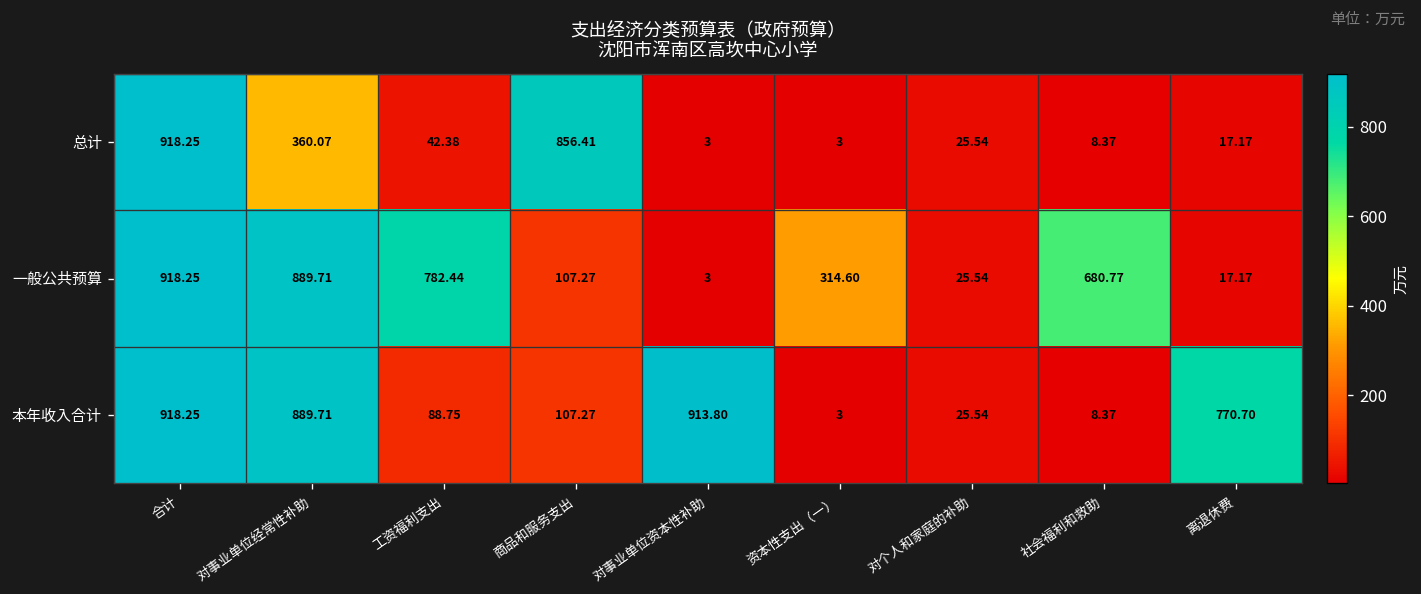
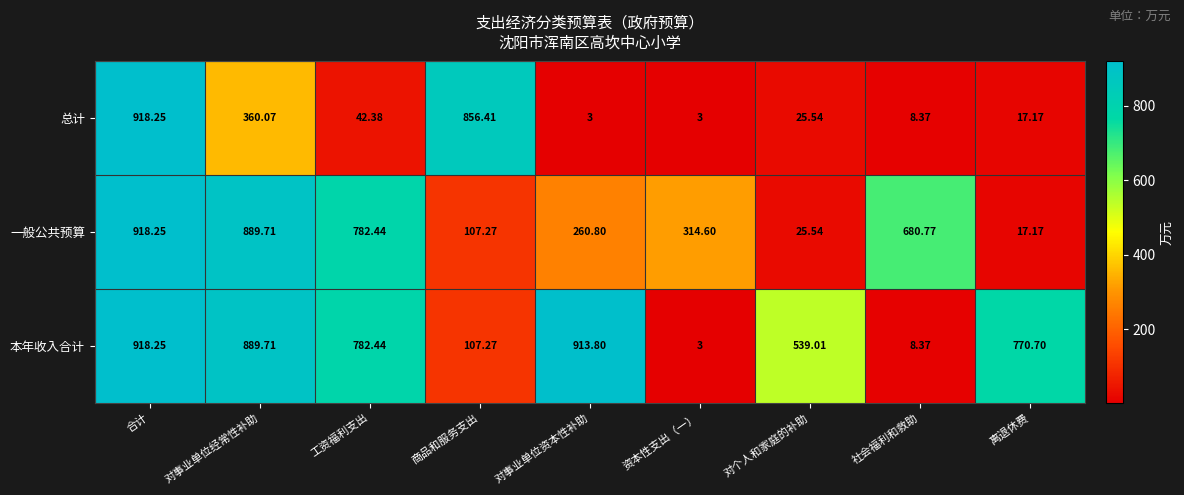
一般公共预算, 对事业单位资本性补助: 3 -> 260.80
本年收入合计, 工资福利支出: 88.75 -> 782.44
本年收入合计, 对个人和家庭的补助: 25.54 -> 539.01
